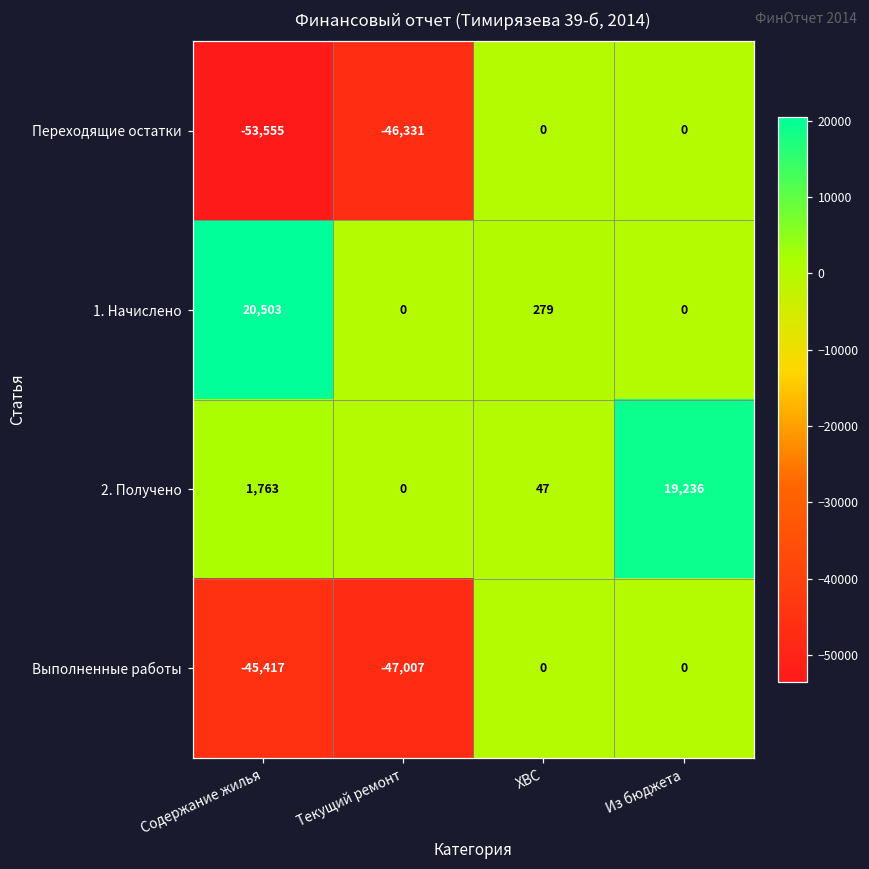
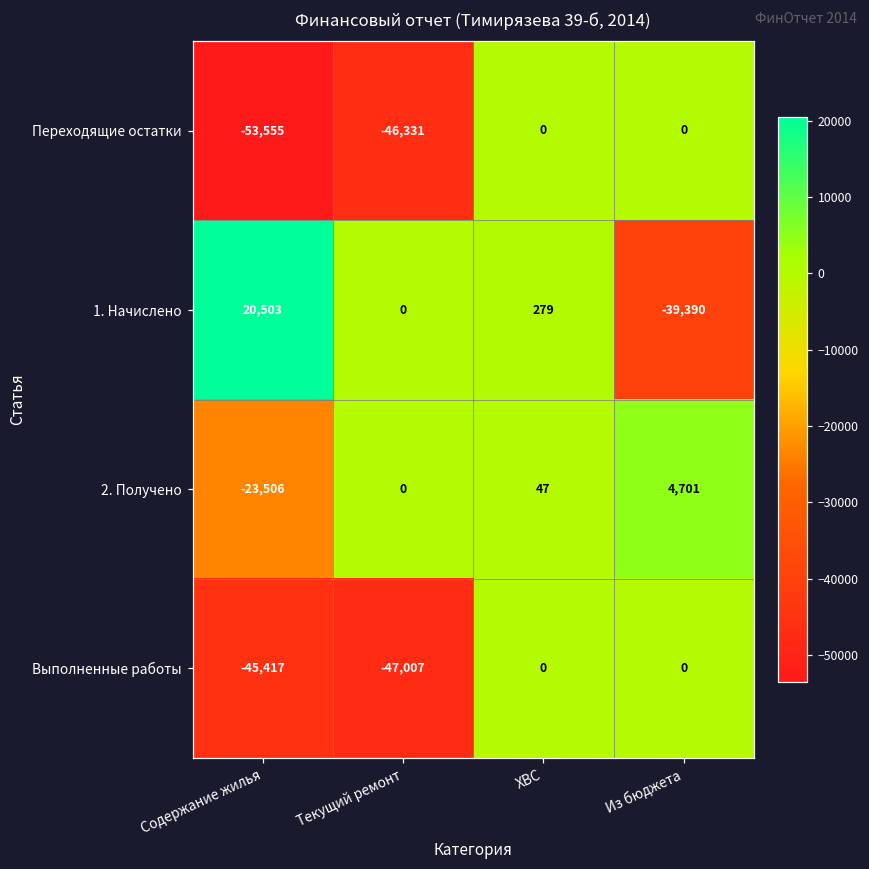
1. Начислено, Из бюджета: 0 -> -39,390
2. Получено, Содержание жилья: 1,763 -> -23,506
2. Получено, Из бюджета: 19,236 -> 4,701
